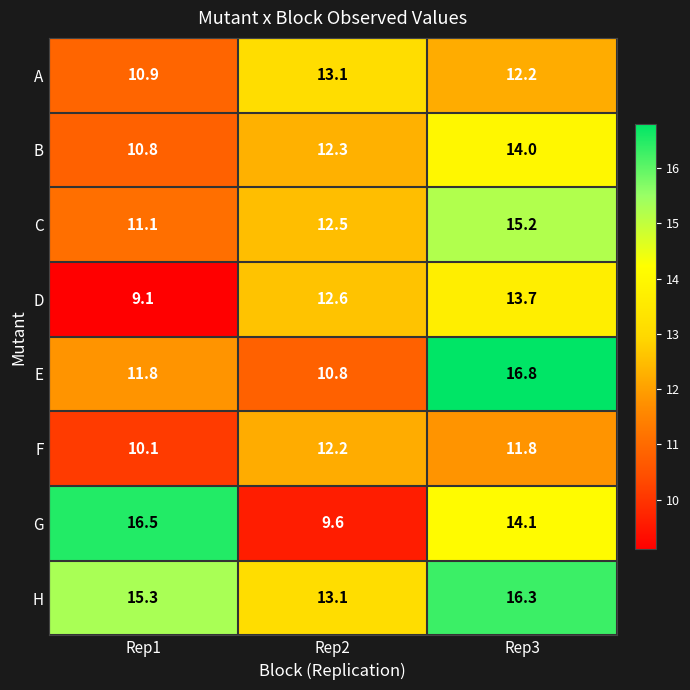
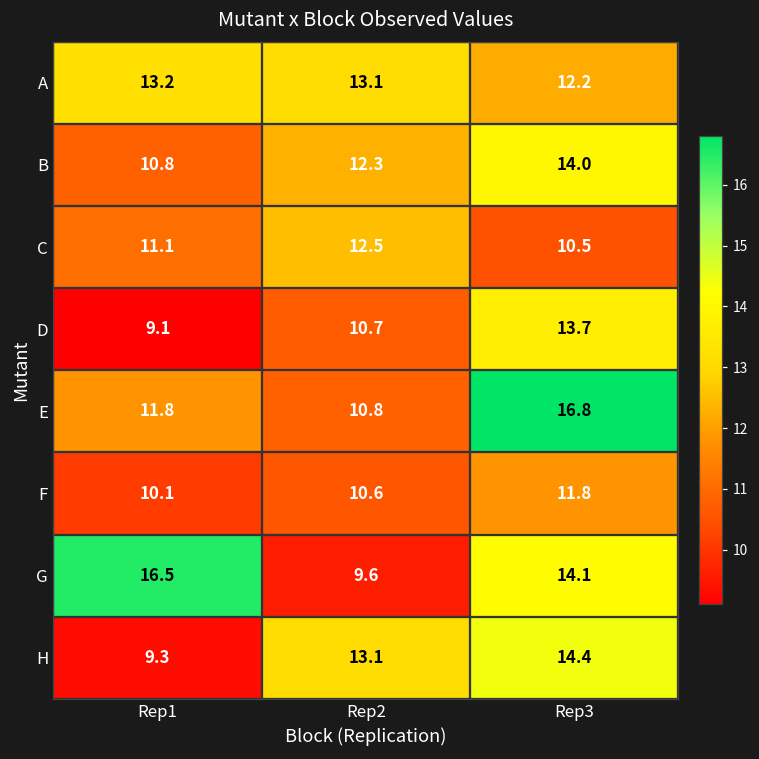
A, Rep1: 10.9 -> 13.2
C, Rep3: 15.2 -> 10.5
D, Rep2: 12.6 -> 10.7
F, Rep2: 12.2 -> 10.6
H, Rep1: 15.3 -> 9.3
H, Rep3: 16.3 -> 14.4
